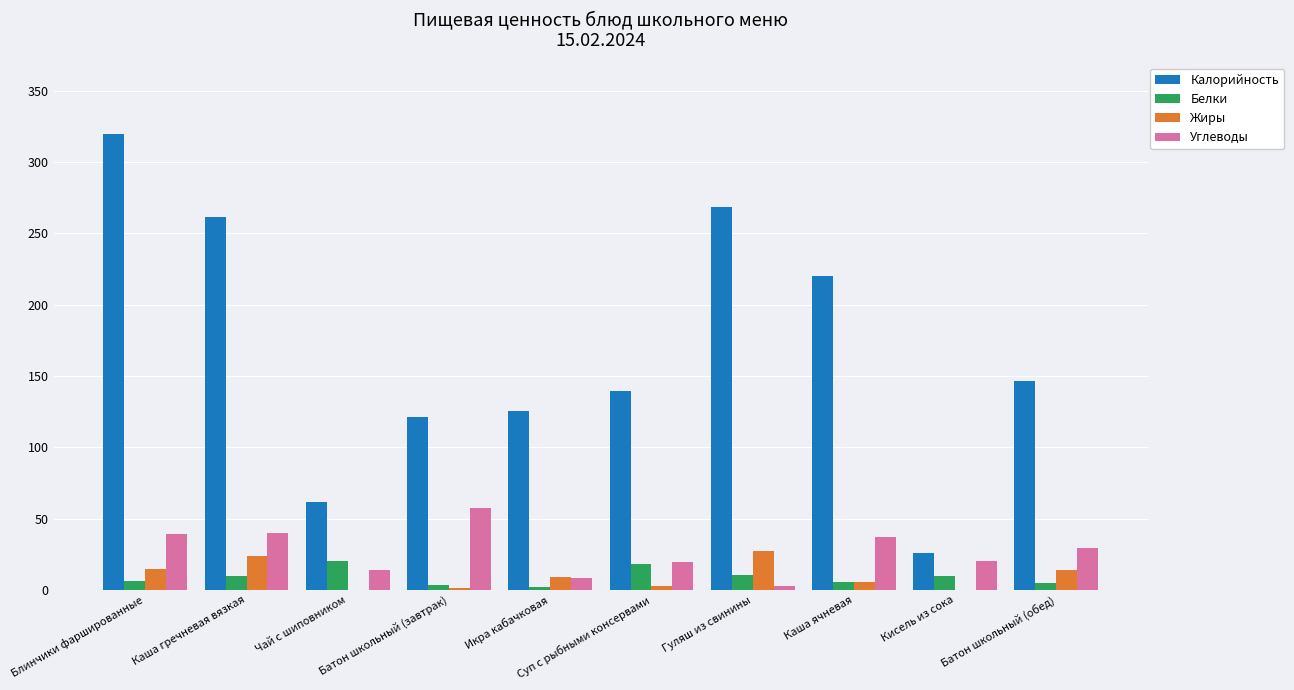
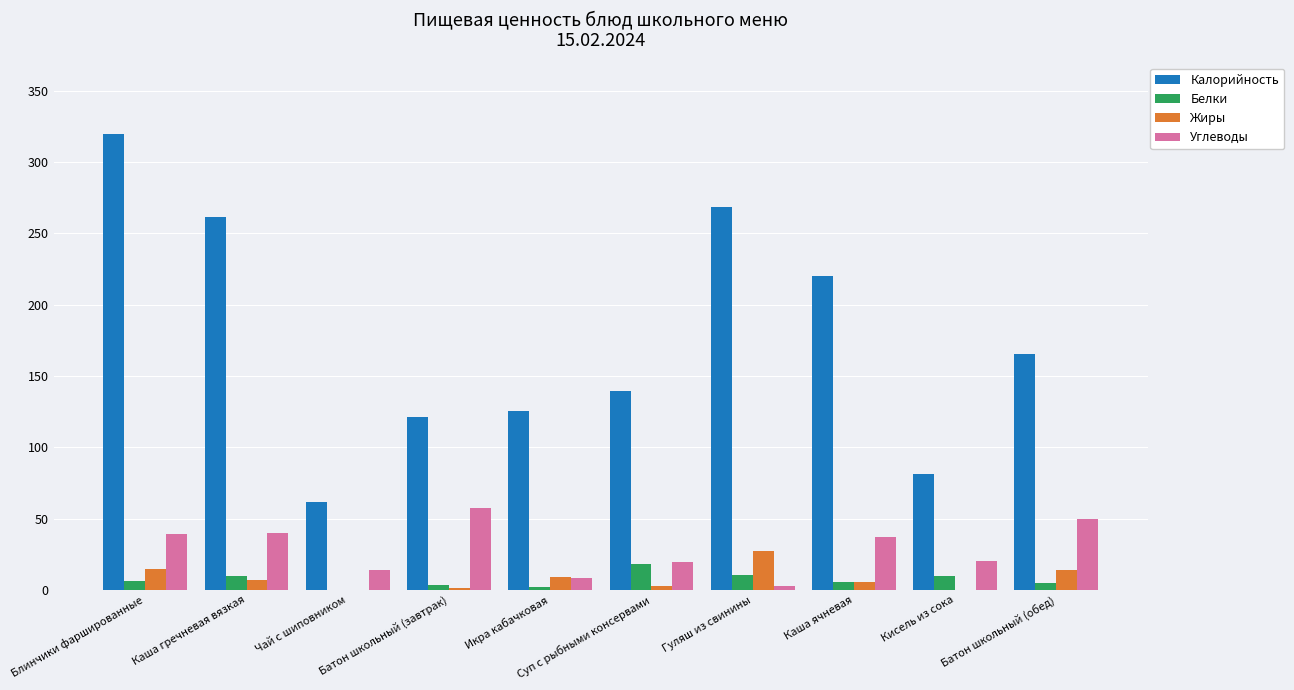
Жиры, Каша гречневая вязкая: 24 -> 7
Белки, Чай с шиповником: 20 -> 0
Калорийность, Кисель из сока: 26 -> 82
Калорийность, Батон школьный (обед): 147 -> 165
Углеводы, Батон школьный (обед): 29 -> 50
